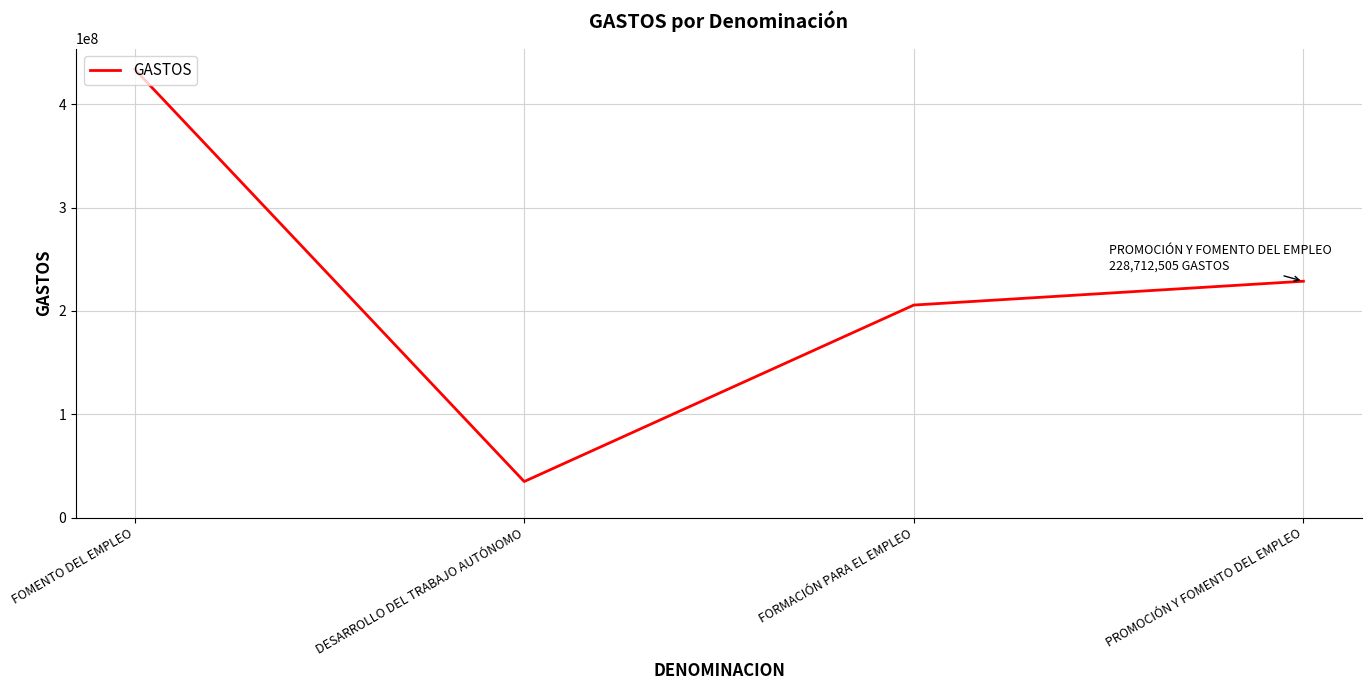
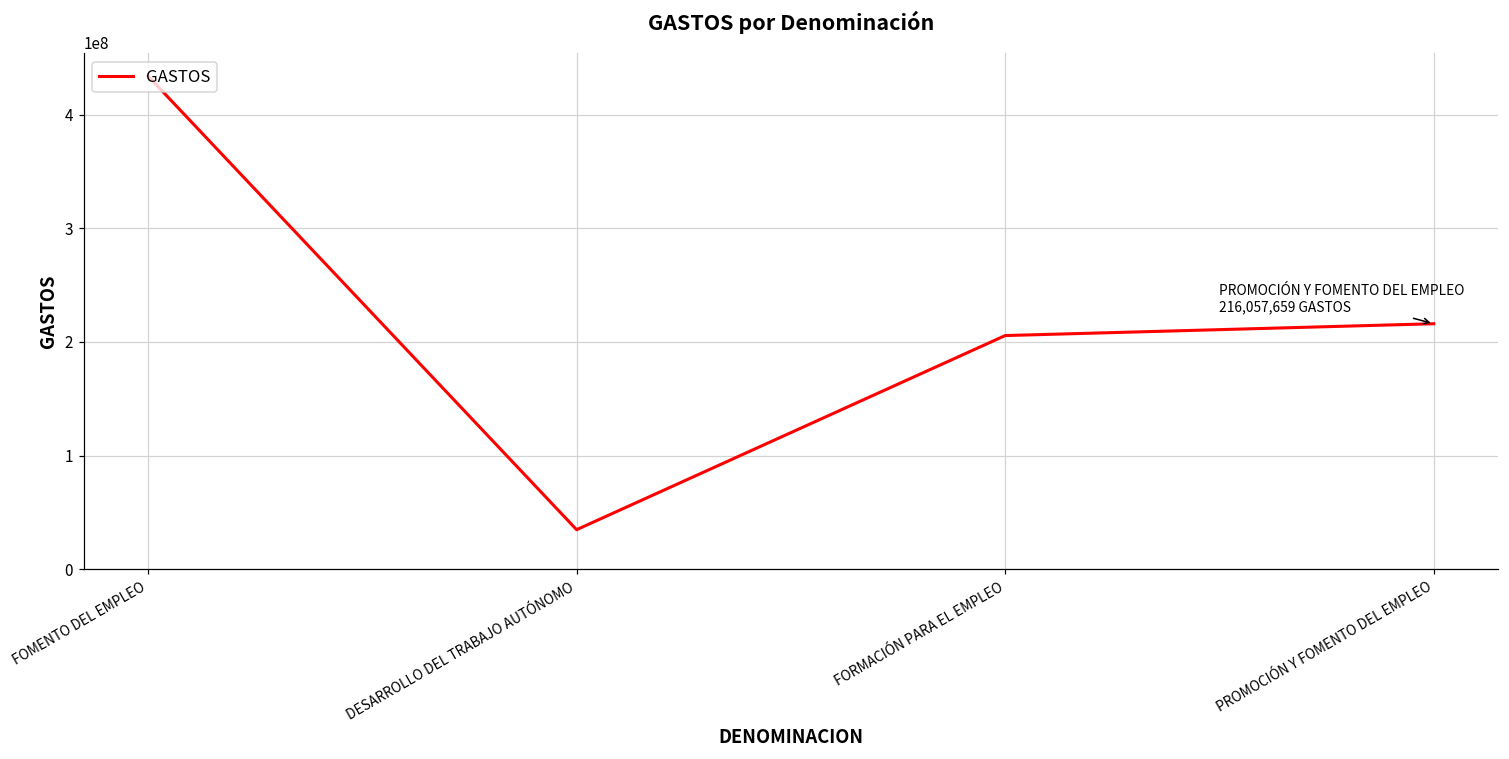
PROMOCIÓN Y FOMENTO DEL EMPLEO: 228,712,505 -> 216,057,659
